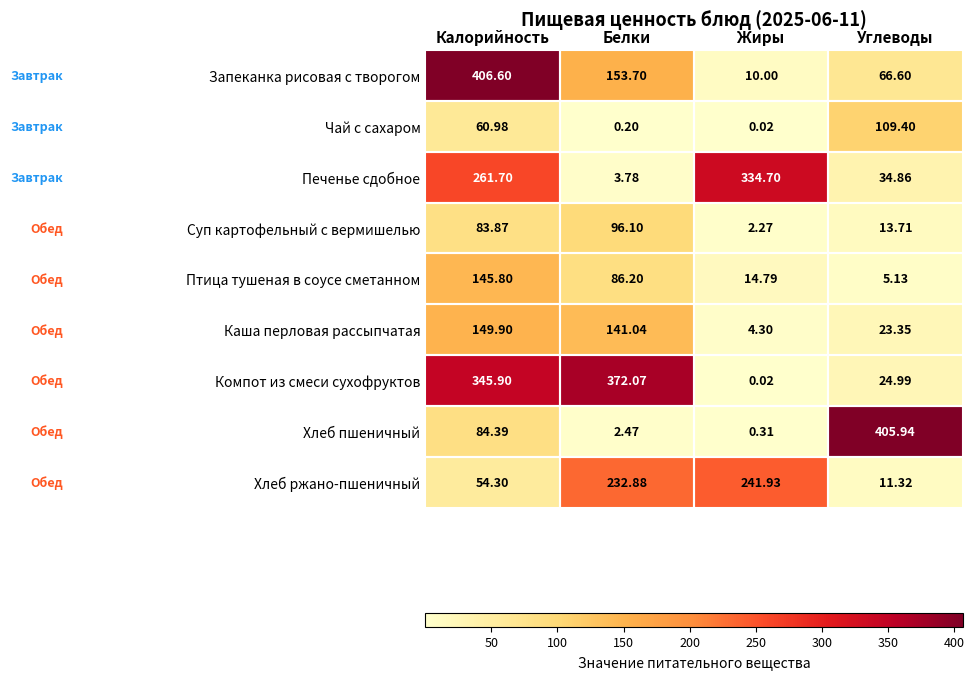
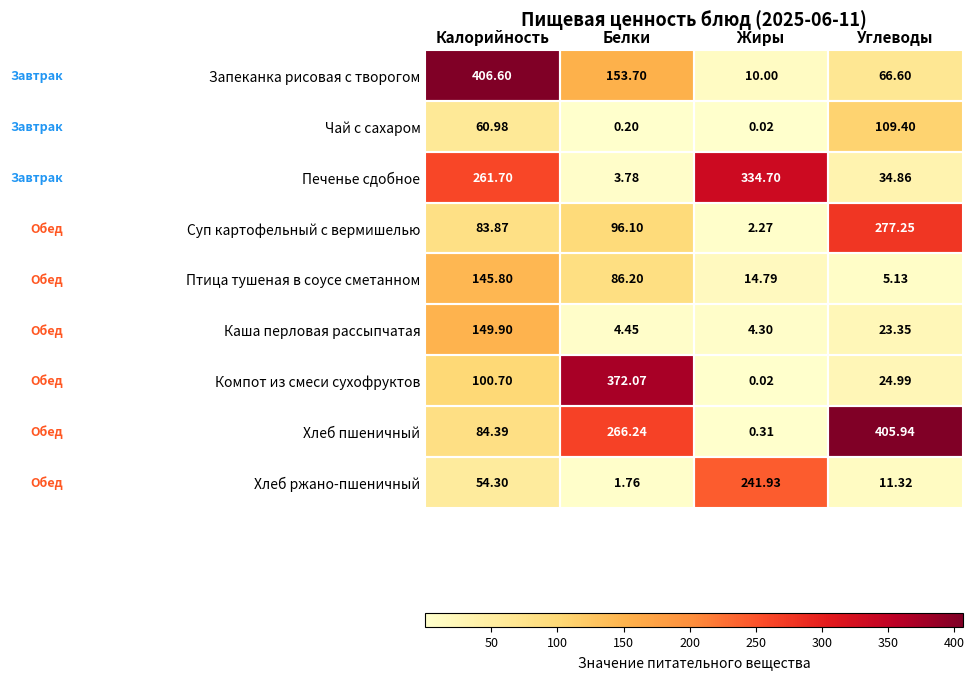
Суп картофельный с вермишелью, Углеводы: 13.71 -> 277.25
Каша перловая рассыпчатая, Белки: 141.04 -> 4.45
Компот из смеси сухофруктов, Калорийность: 345.90 -> 100.70
Хлеб пшеничный, Белки: 2.47 -> 266.24
Хлеб ржано-пшеничный, Белки: 232.88 -> 1.76
